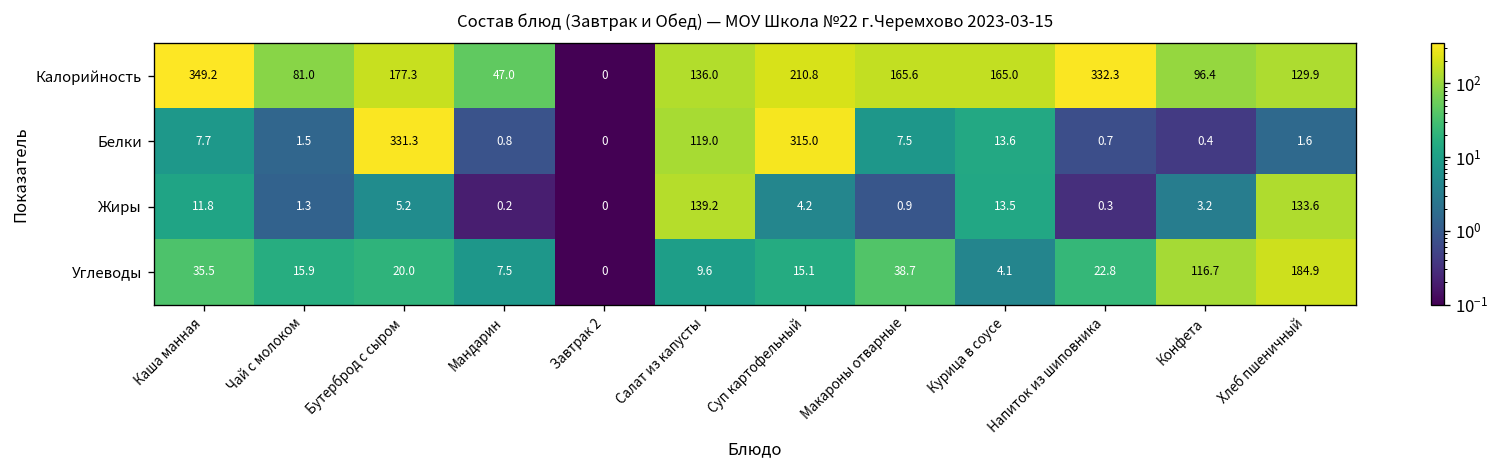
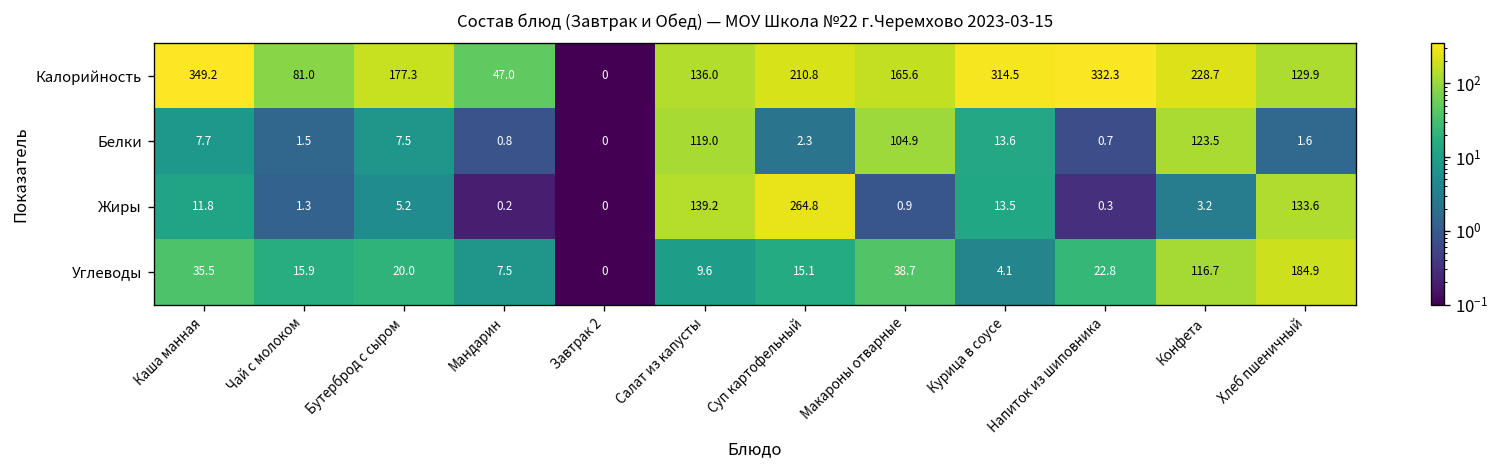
Калорийность, Курица в соусе: 165.0 -> 314.5
Калорийность, Конфета: 96.4 -> 228.7
Белки, Бутерброд с сыром: 331.3 -> 7.5
Белки, Суп картофельный: 315.0 -> 2.3
Белки, Макароны отварные: 7.5 -> 104.9
Белки, Конфета: 0.4 -> 123.5
Жиры, Суп картофельный: 4.2 -> 264.8
